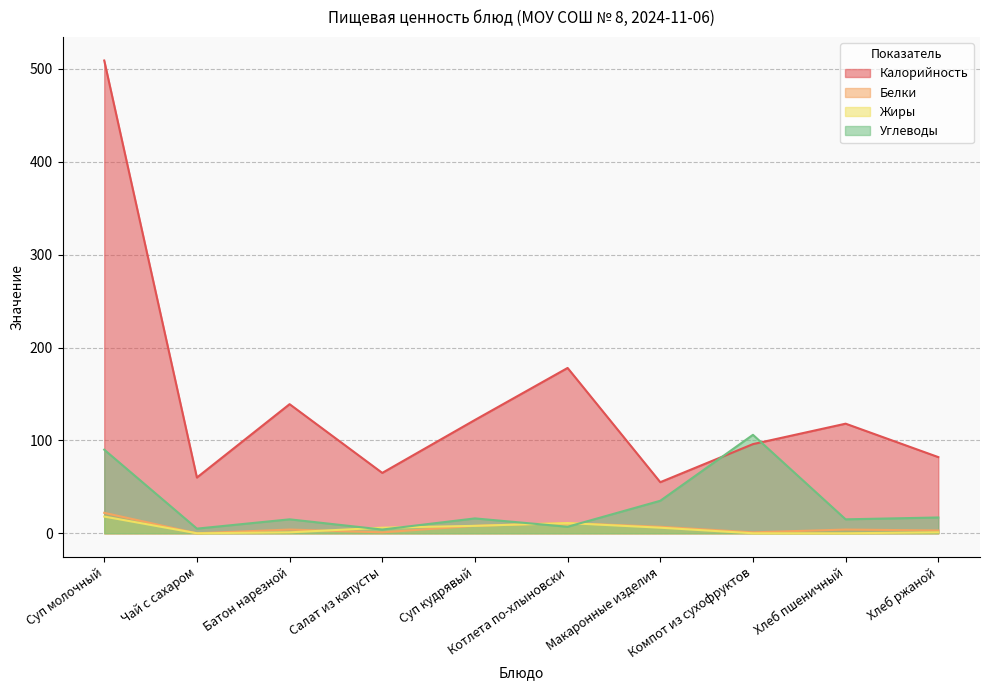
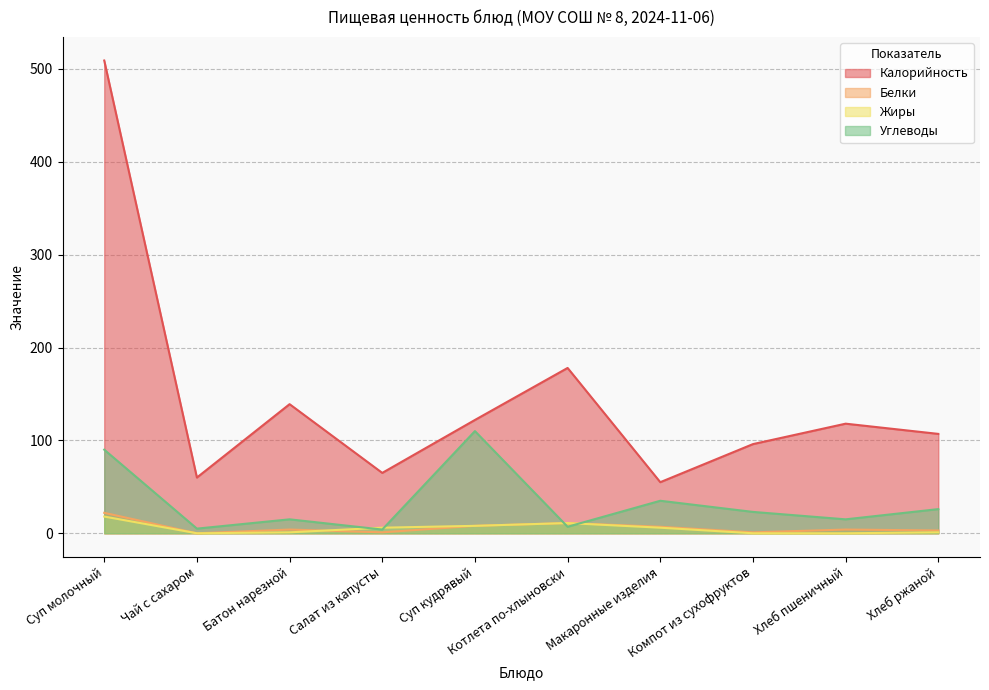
Углеводы, Суп кудрявый: 20 -> 110
Углеводы, Компот из сухофруктов: 110 -> 20
Калорийность, Хлеб ржаной: 80 -> 110
Углеводы, Хлеб ржаной: 20 -> 30
